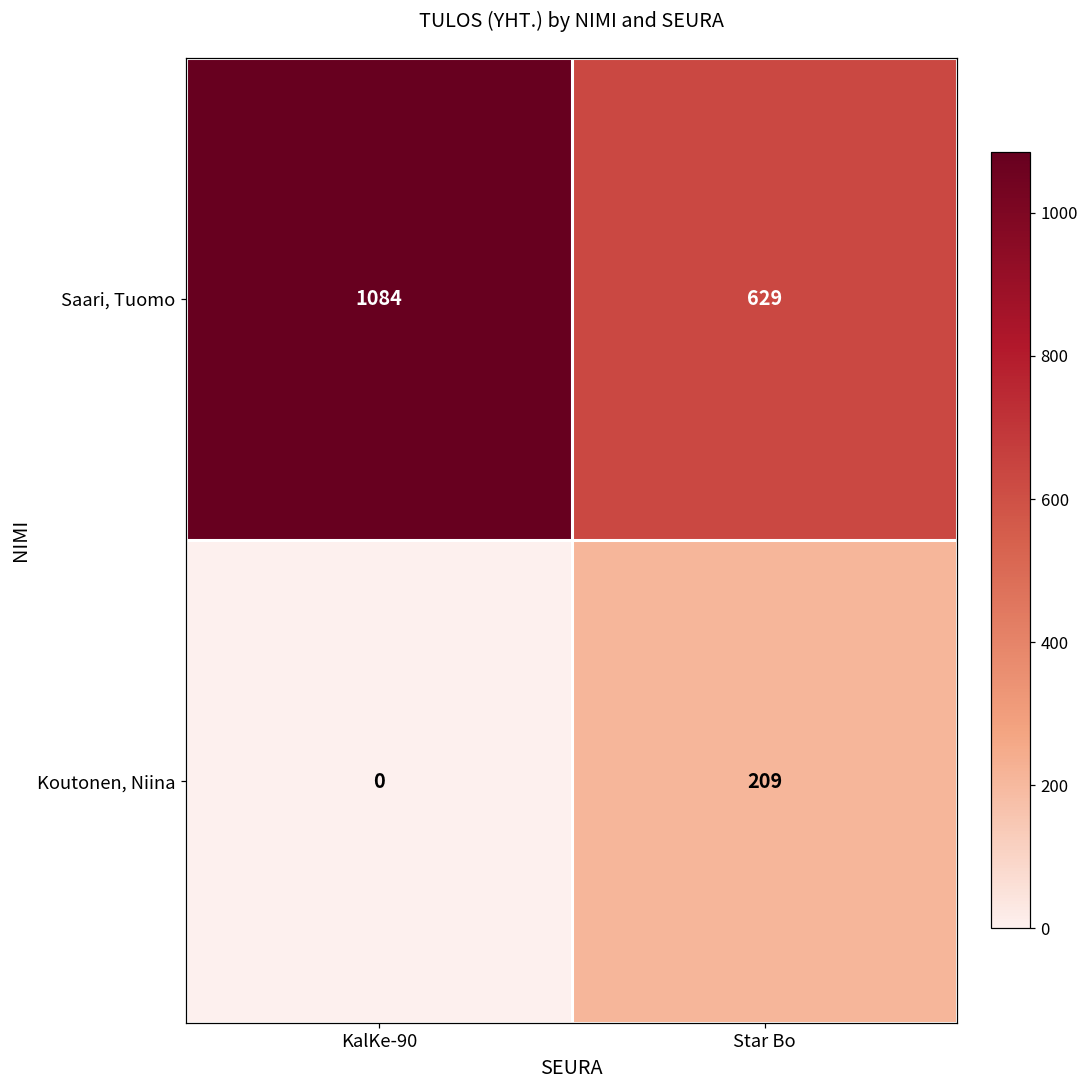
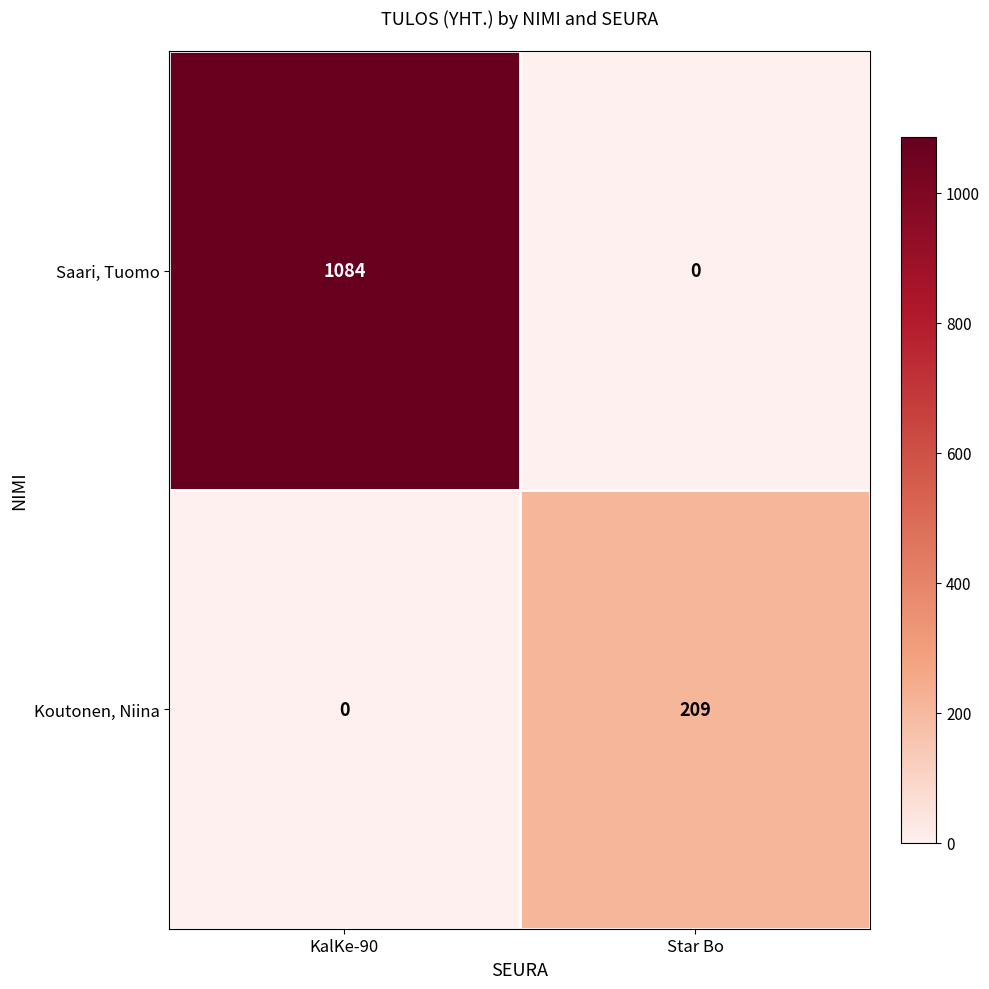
Saari, Tuomo, Star Bo: 629 -> 0
